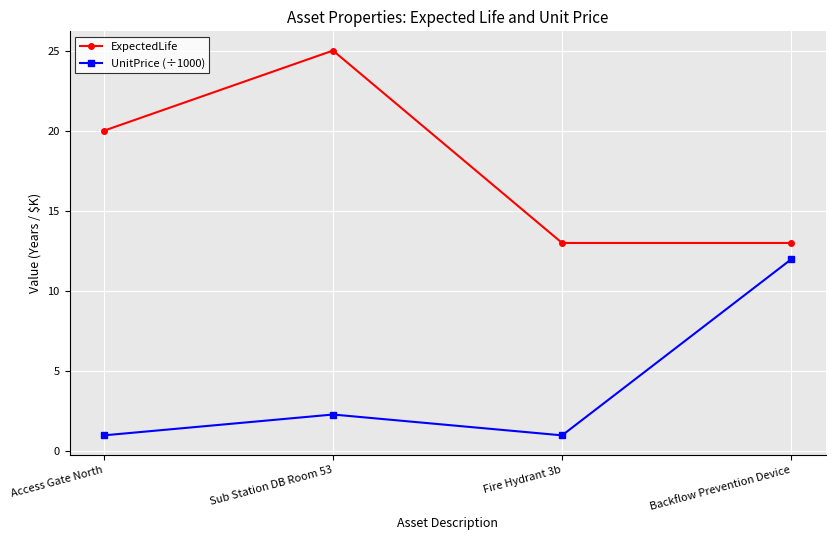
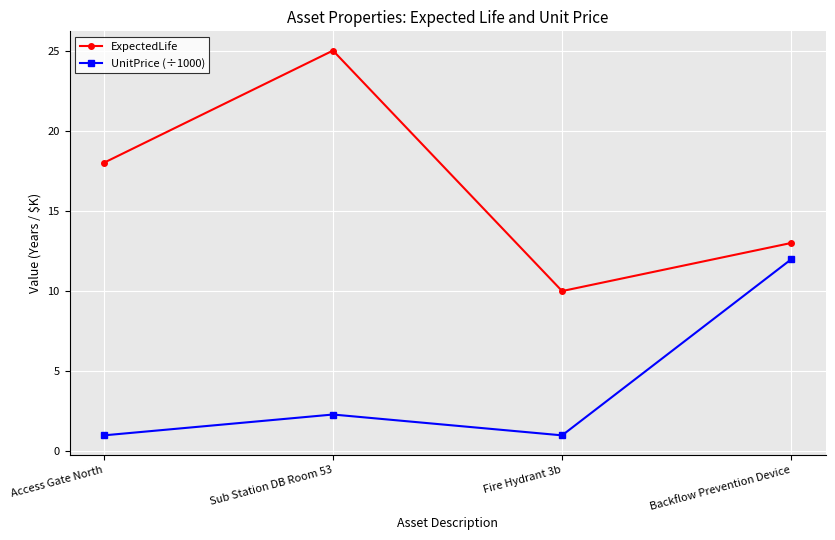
ExpectedLife, Access Gate North: 20 -> 18
ExpectedLife, Fire Hydrant 3b: 13 -> 10
